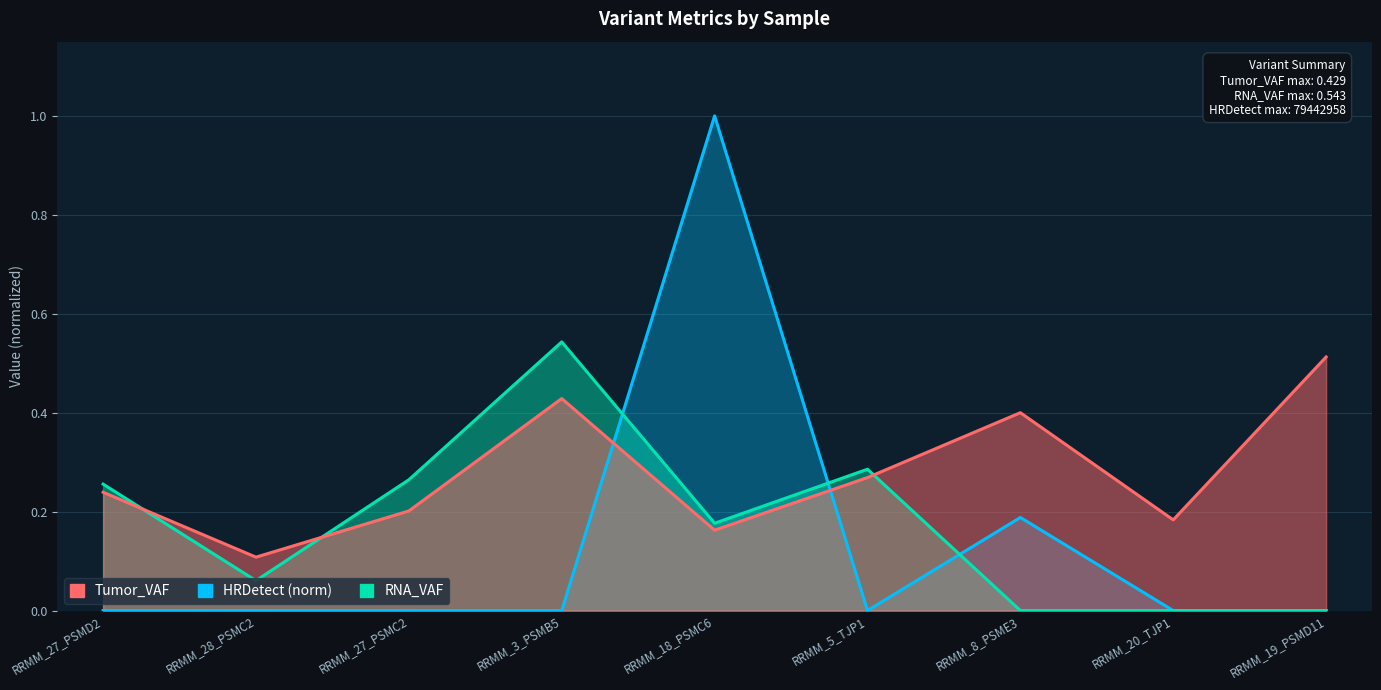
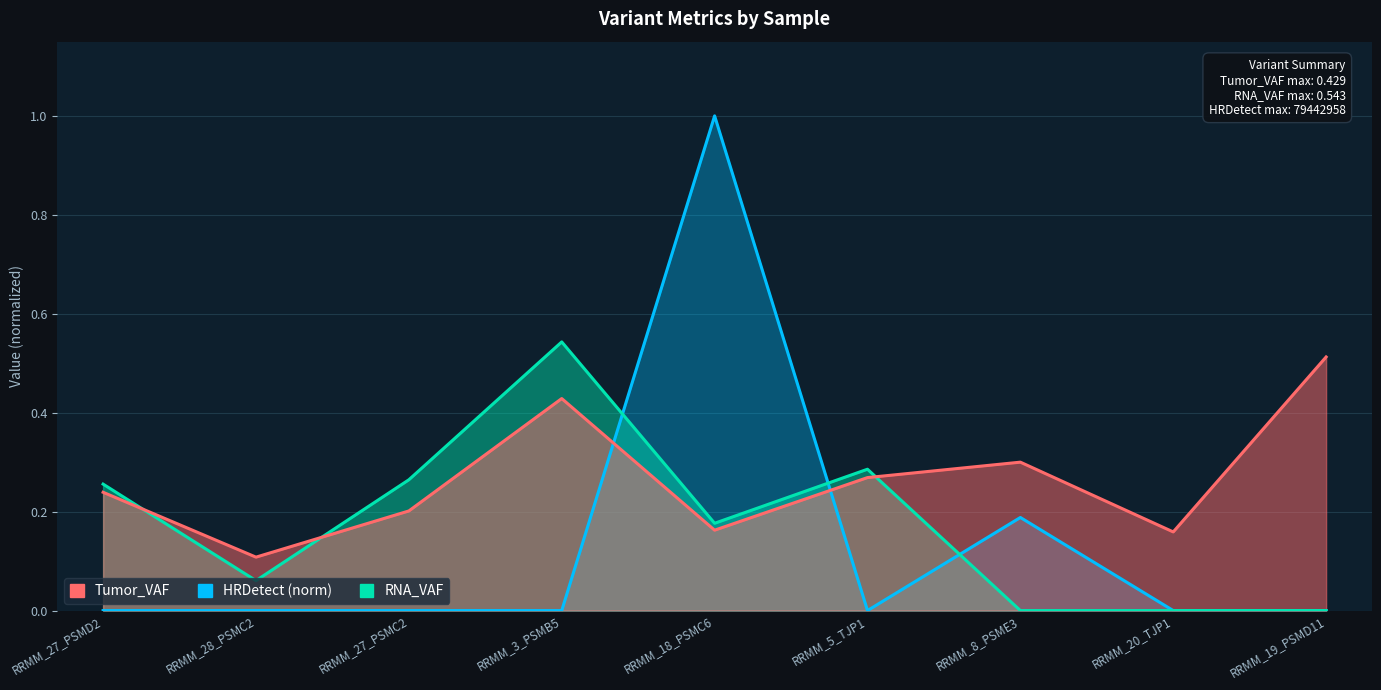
Tumor_VAF, RRMM_8_PSME3: 0.4 -> 0.3
Tumor_VAF, RRMM_20_TJP1: 0.18 -> 0.16
